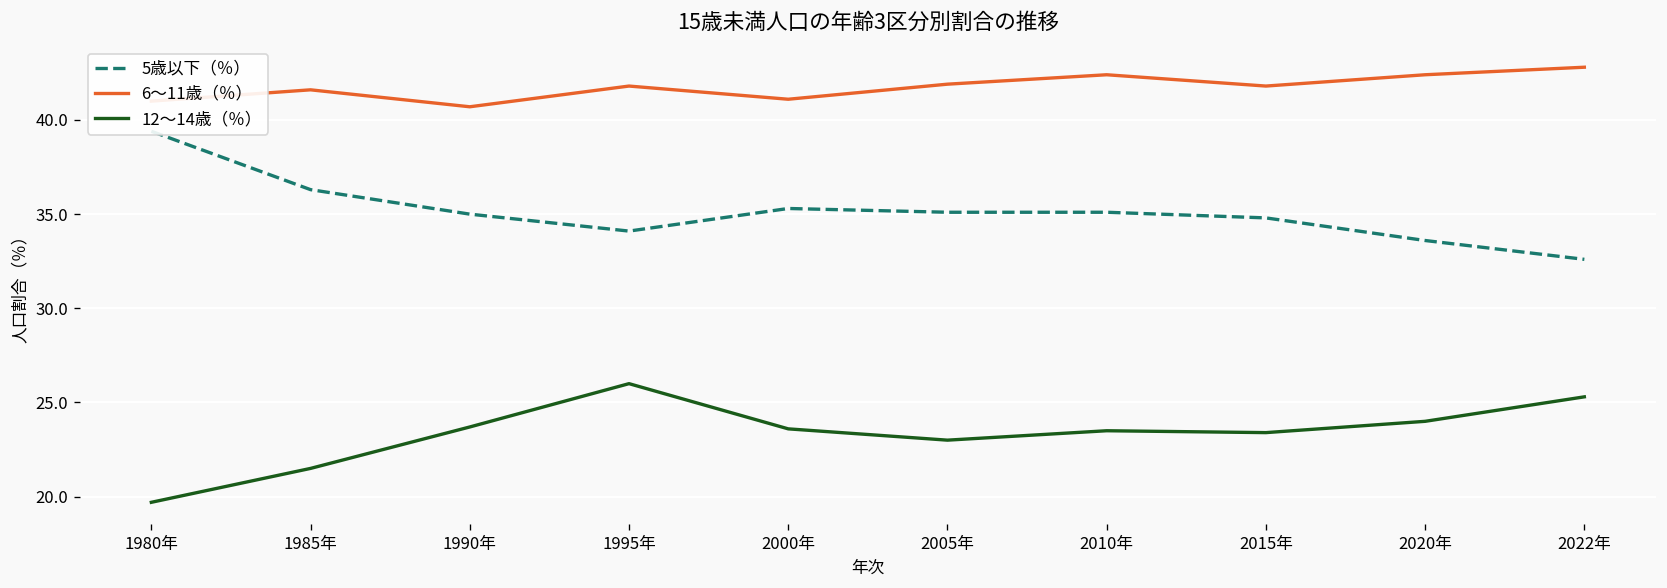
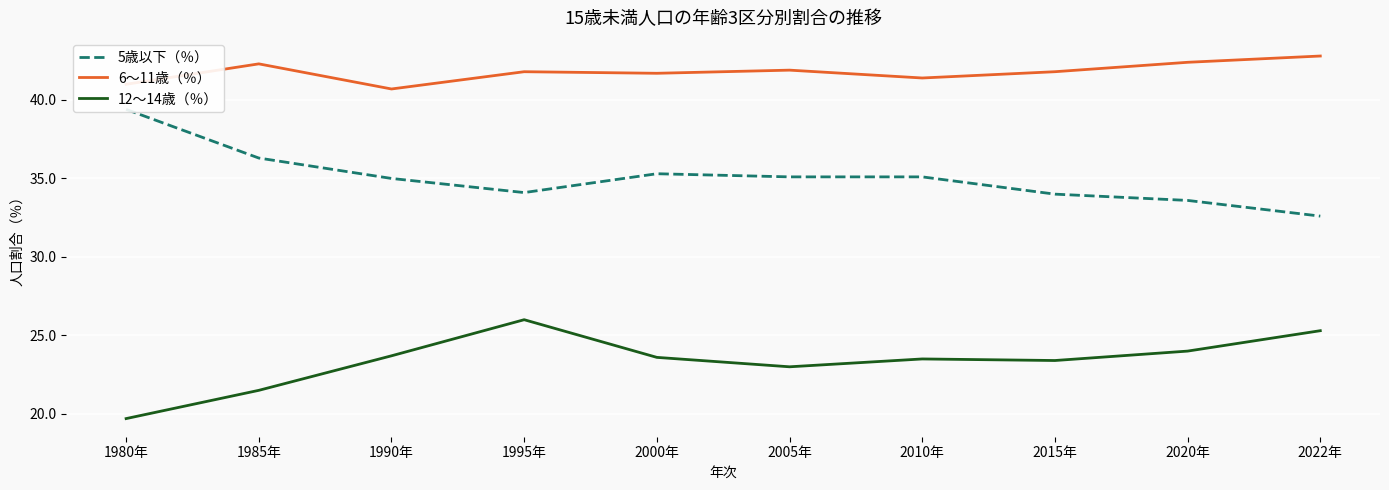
6～11歳（％）, 1985年: 41.6 -> 42.3
6～11歳（％）, 2000年: 41.1 -> 41.7
6～11歳（％）, 2010年: 42.4 -> 41.4
5歳以下（％）, 2015年: 34.8 -> 34.0
